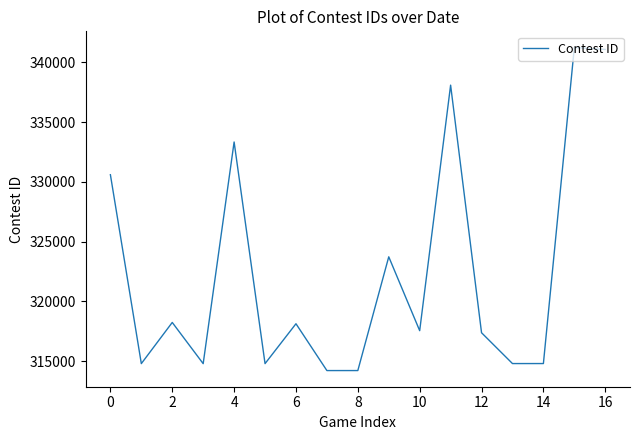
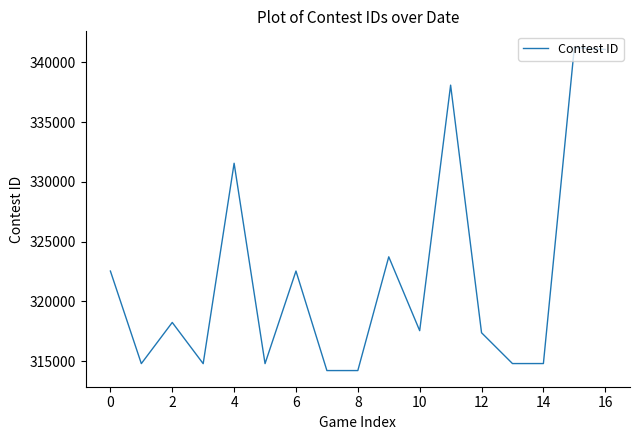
0: 330600 -> 322500
4: 333300 -> 331600
6: 318100 -> 322500
